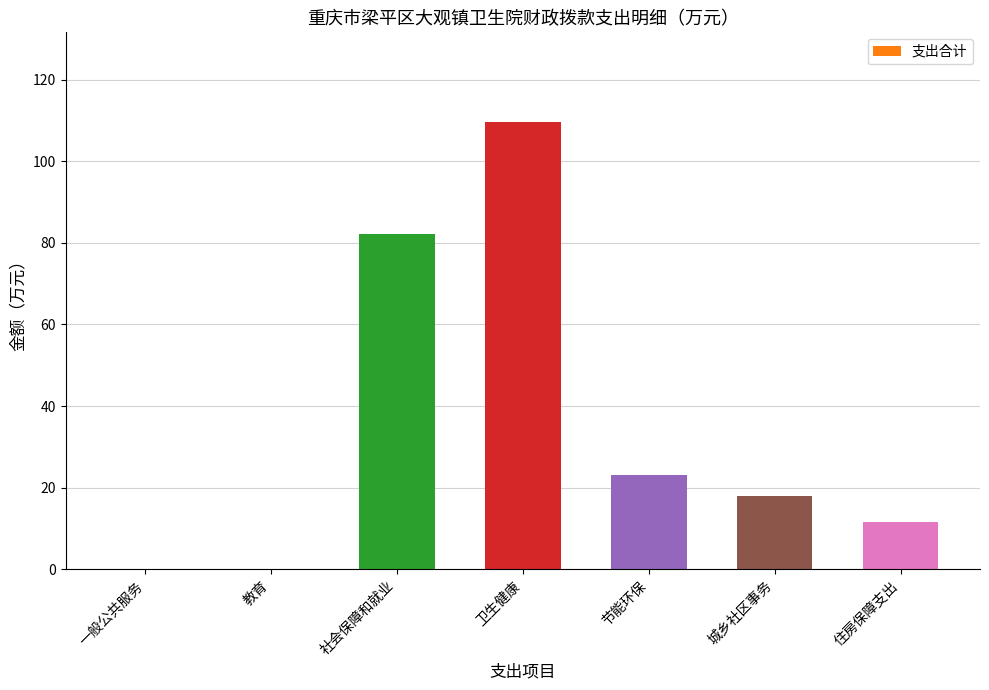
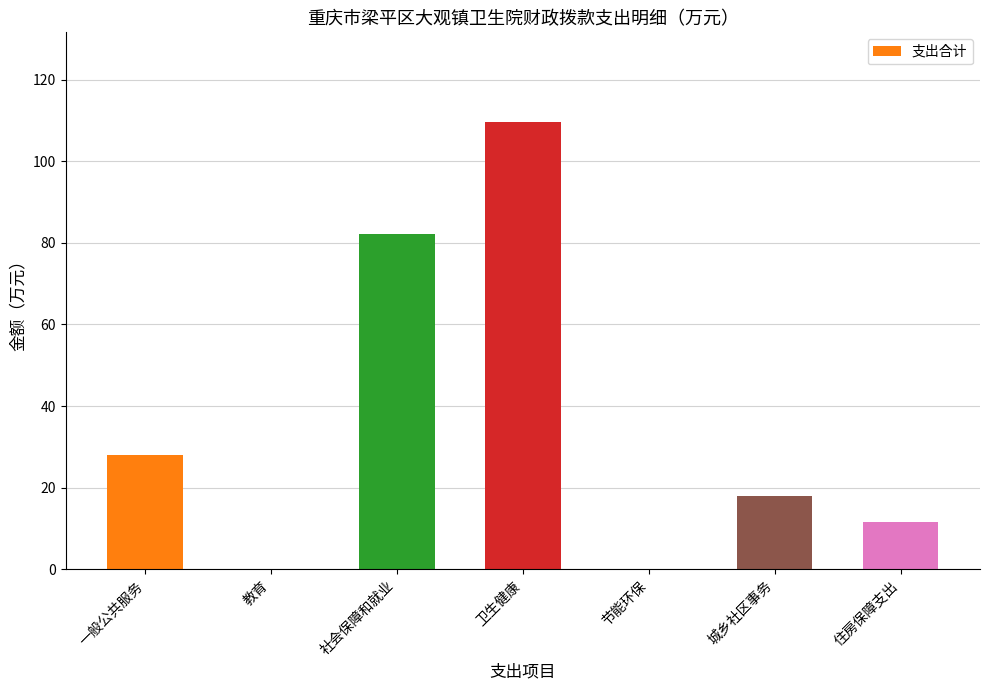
一般公共服务: 0 -> 28
节能环保: 23 -> 0
